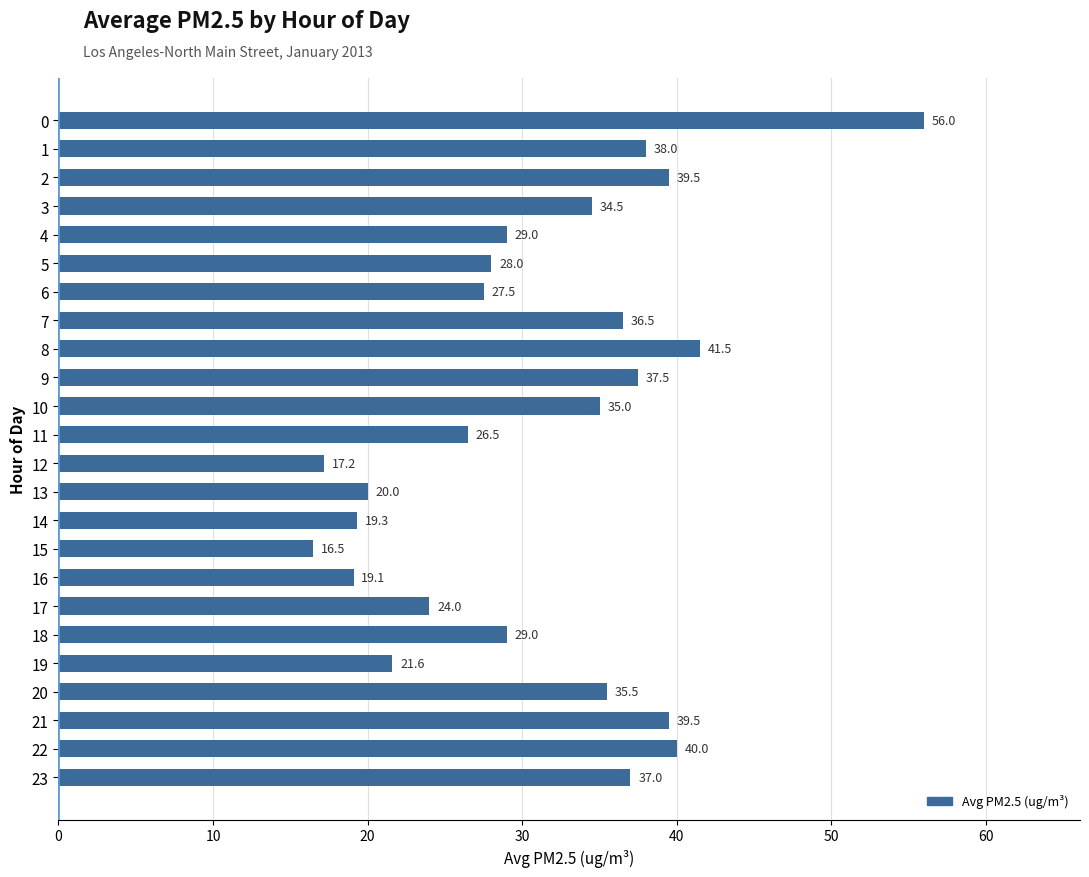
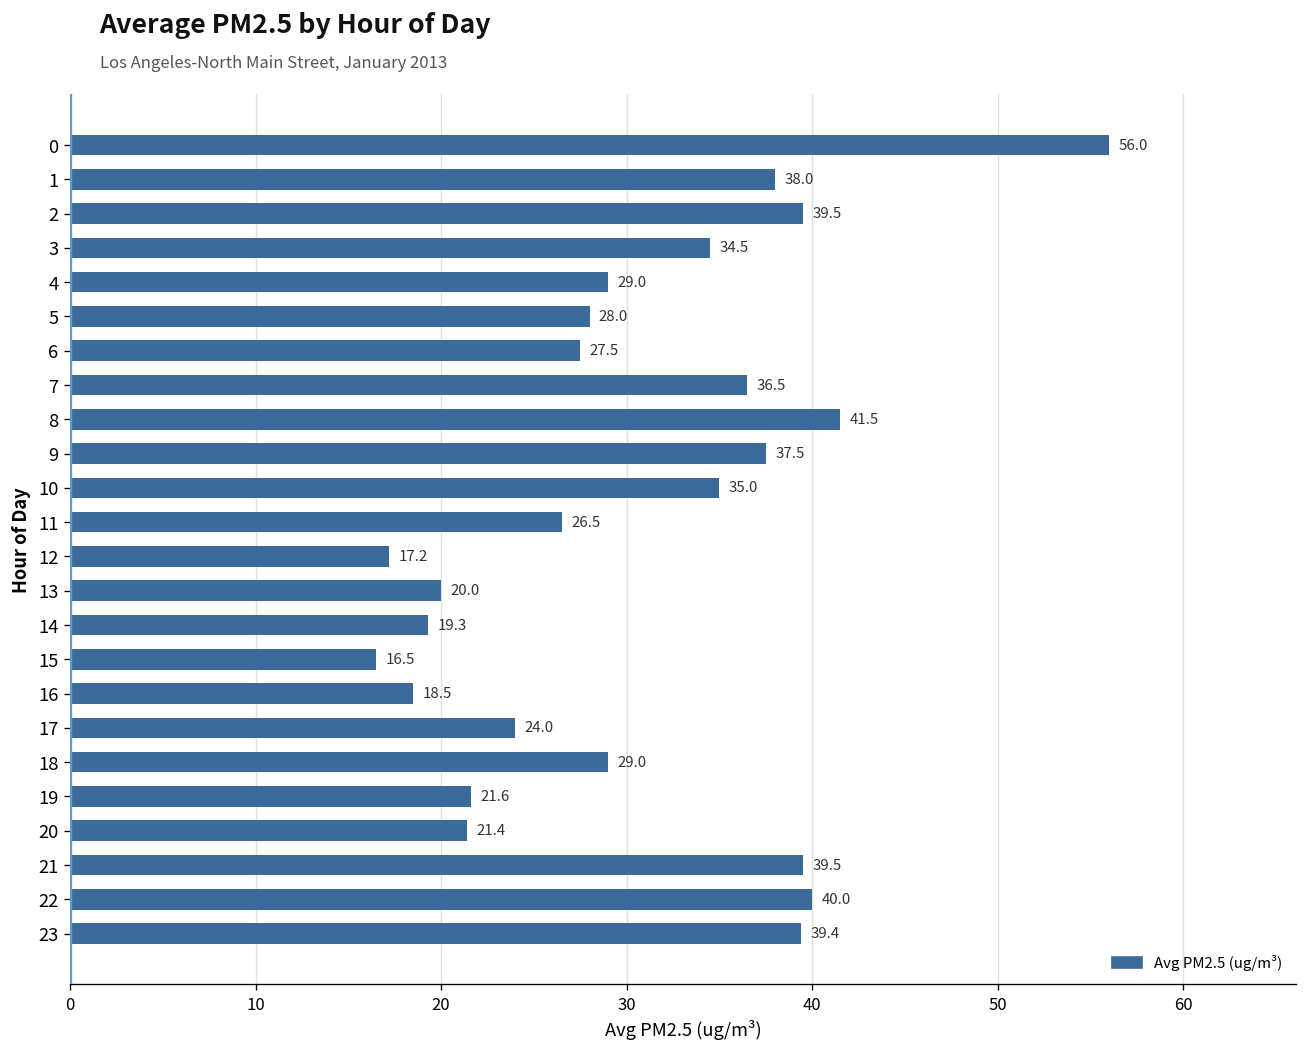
16: 19.1 -> 18.5
20: 35.5 -> 21.4
23: 37.0 -> 39.4
